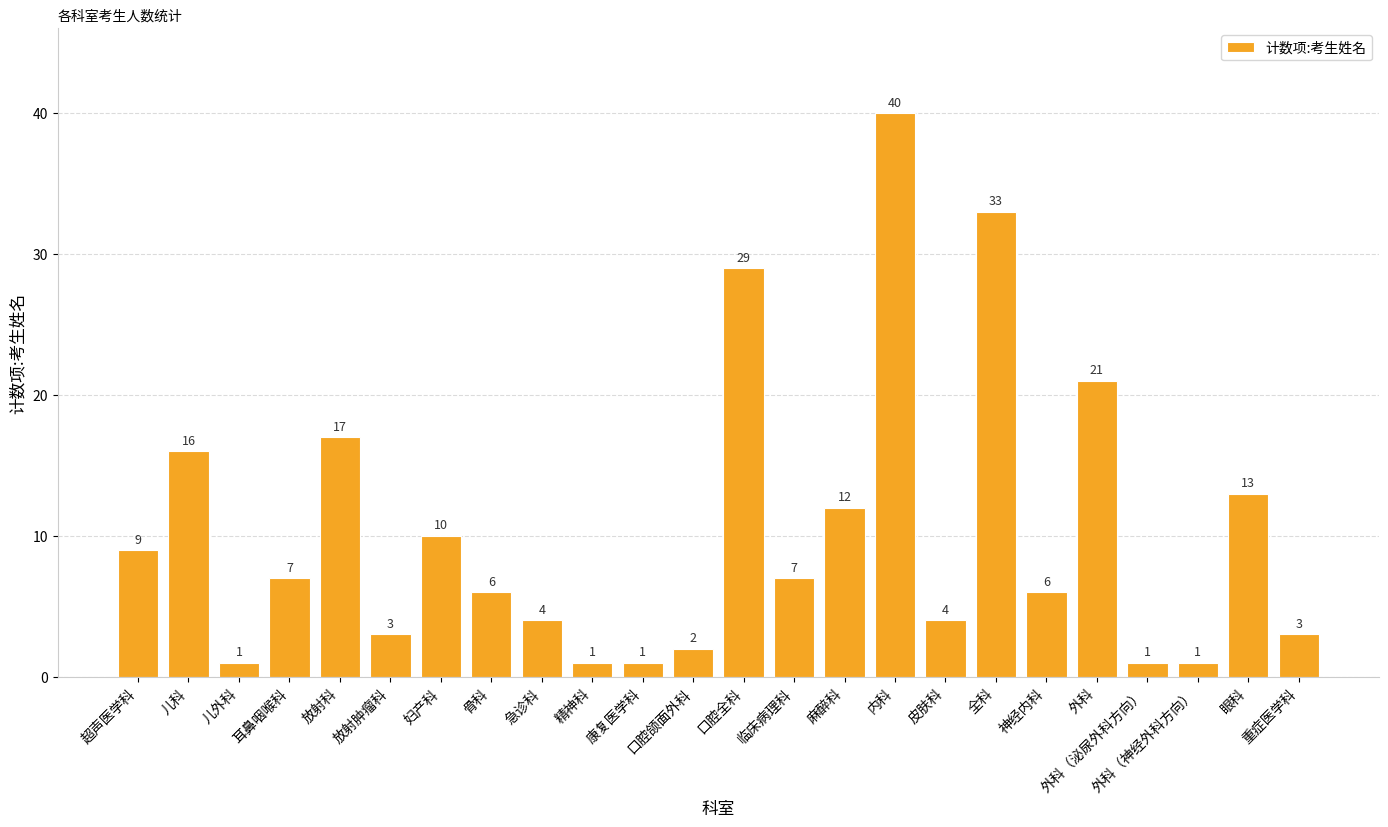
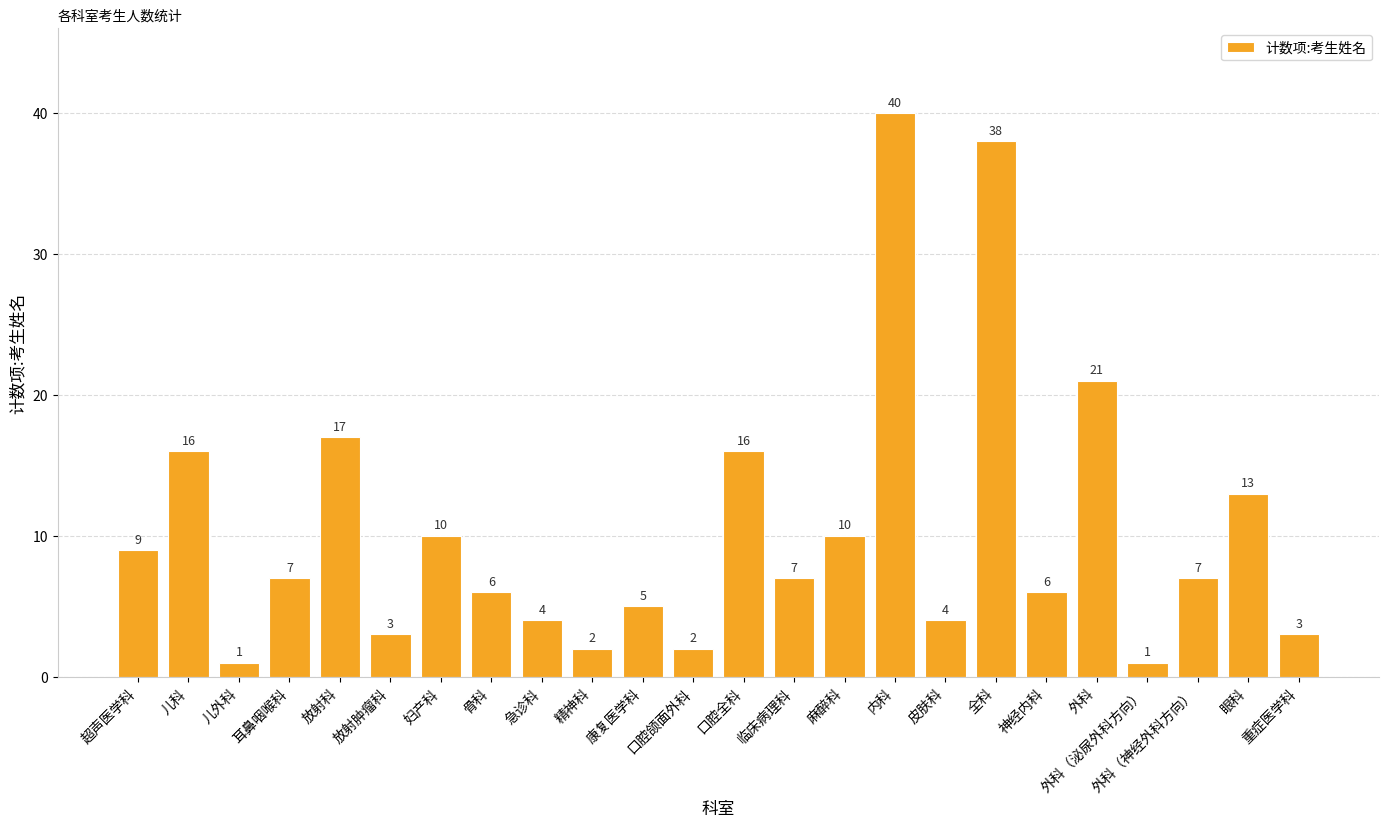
精神科: 1 -> 2
康复医学科: 1 -> 5
口腔全科: 29 -> 16
麻醉科: 12 -> 10
全科: 33 -> 38
外科（神经外科方向）: 1 -> 7
